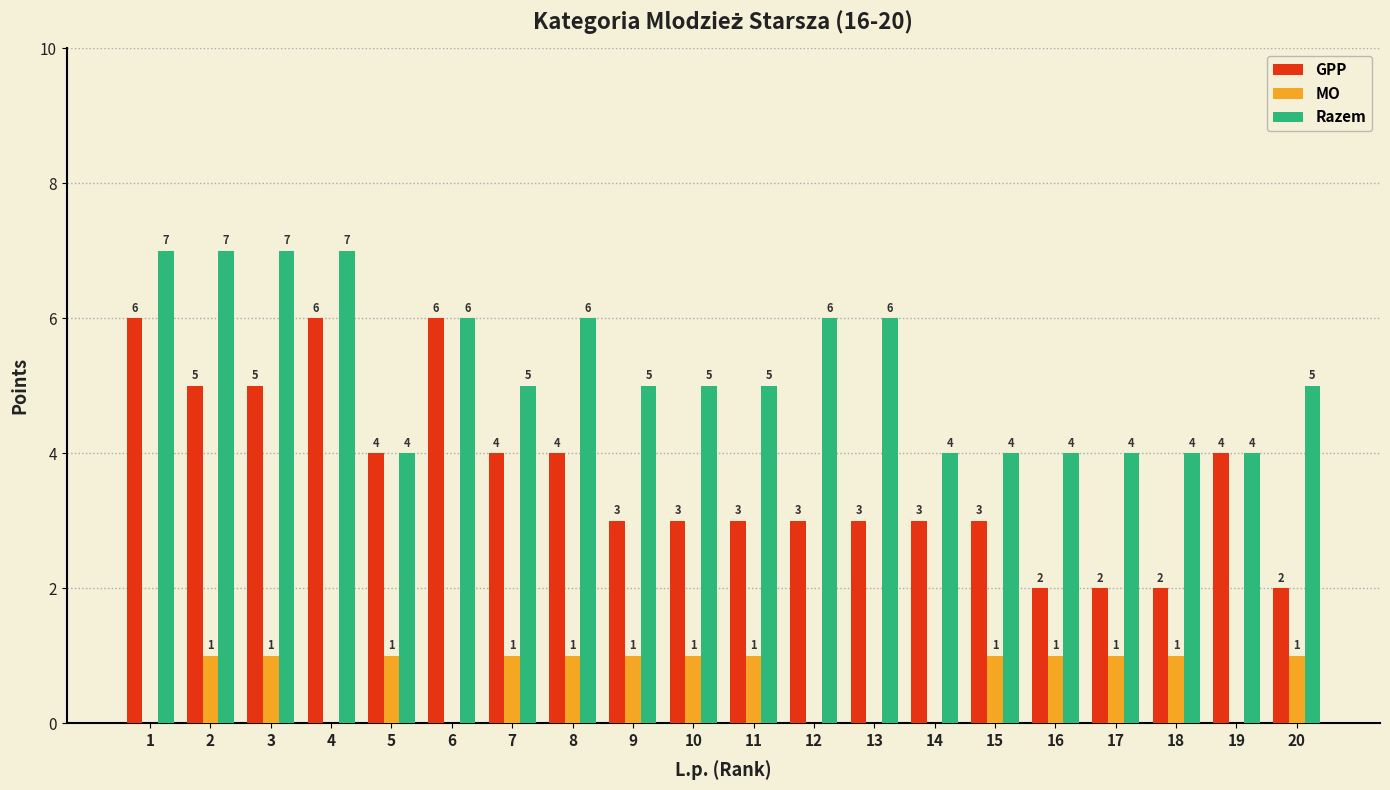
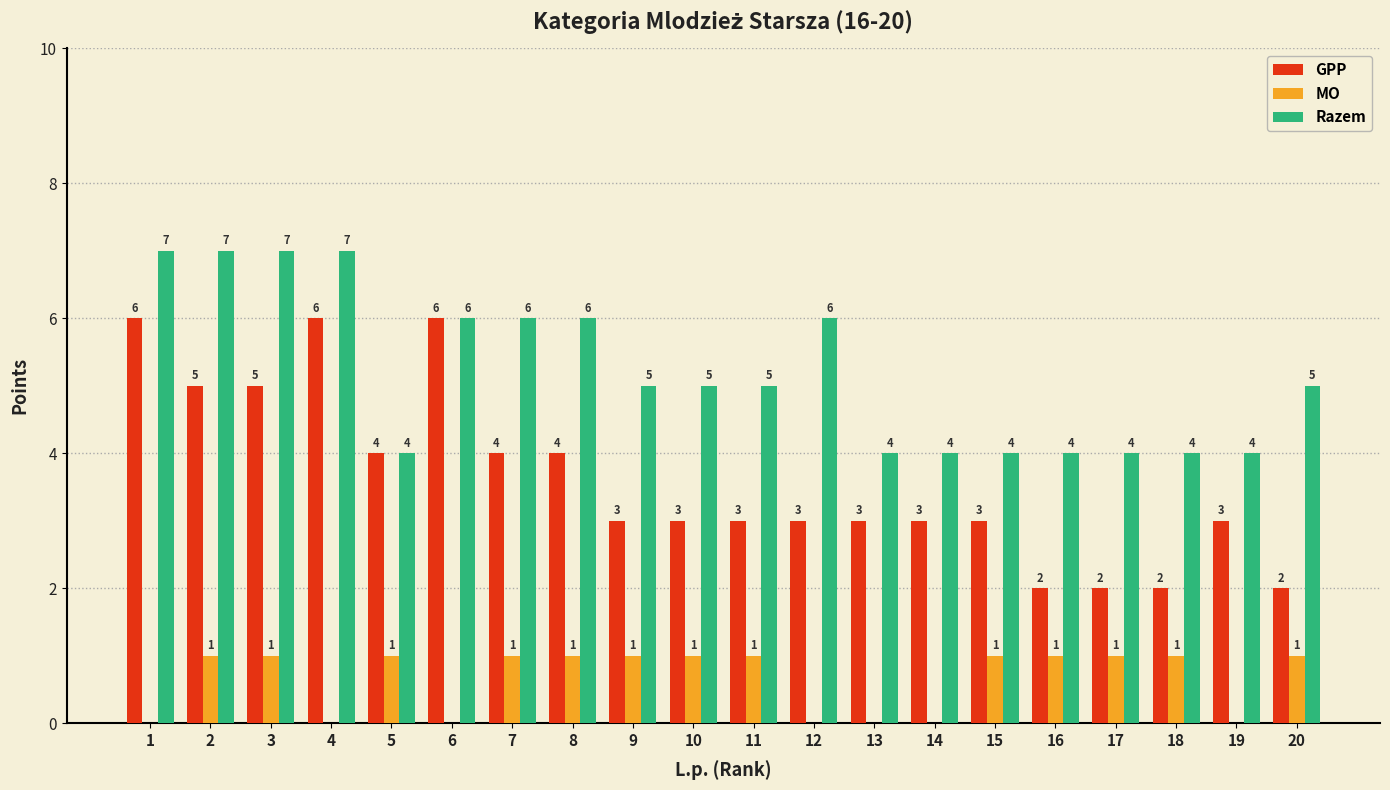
Razem, 7: 5 -> 6
Razem, 13: 6 -> 4
GPP, 19: 4 -> 3
